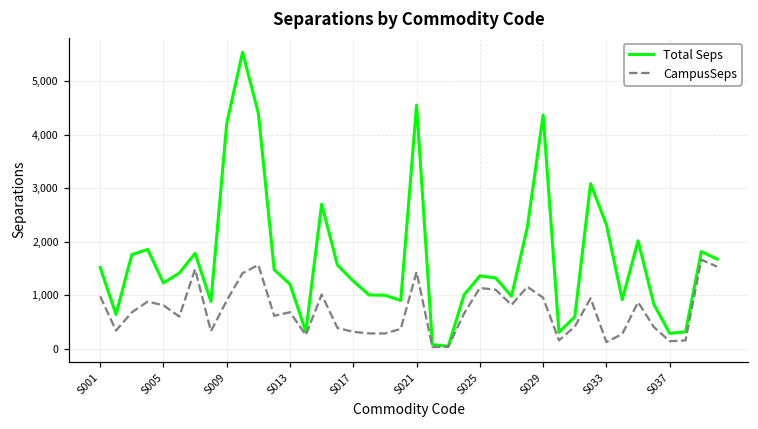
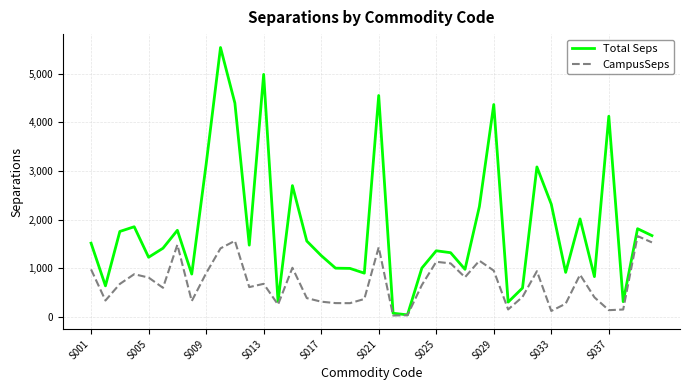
Total Seps, S009: 4,200 -> 3,100
Total Seps, S013: 1,200 -> 5,000
Total Seps, S037: 300 -> 4,100
